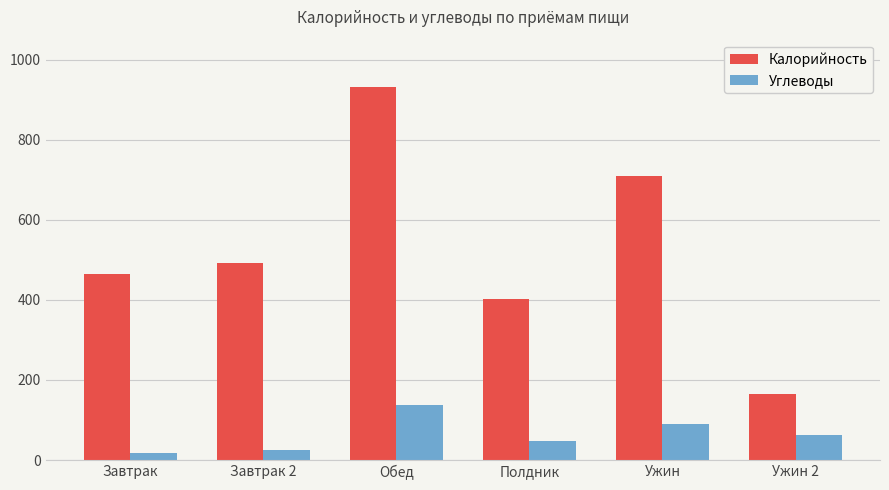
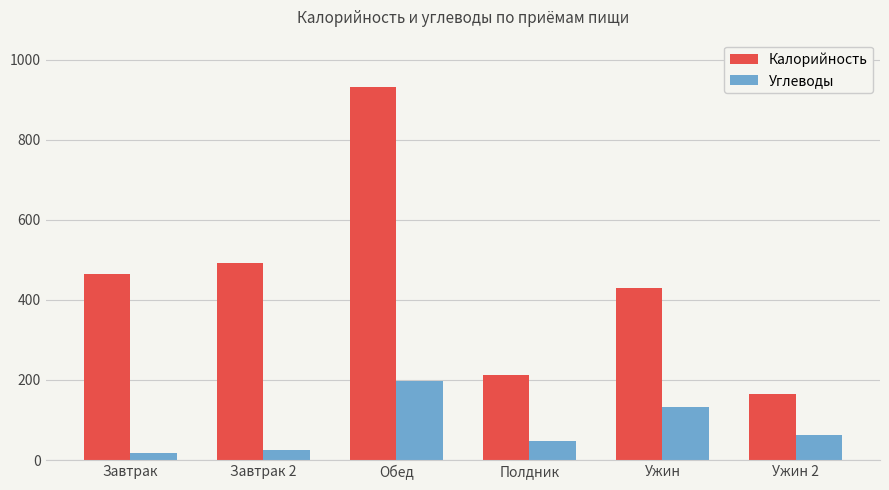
Углеводы, Обед: 140 -> 200
Калорийность, Полдник: 400 -> 210
Калорийность, Ужин: 710 -> 430
Углеводы, Ужин: 90 -> 130
